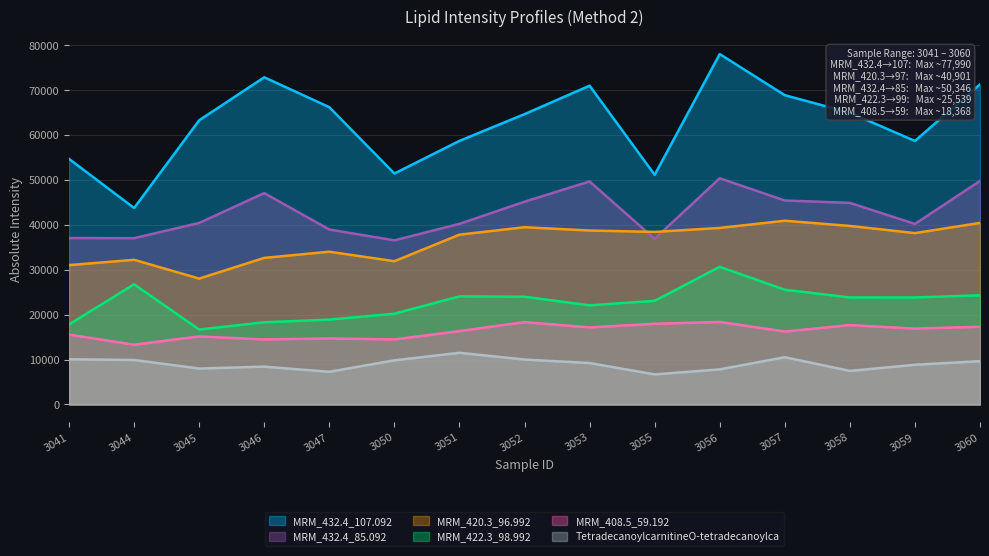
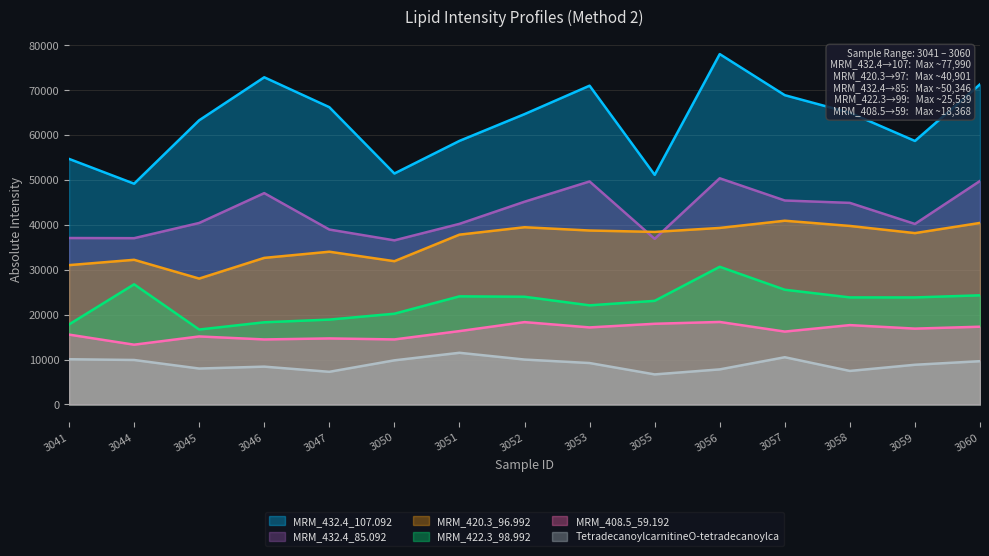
MRM_432.4_107.092, 3044: 44000 -> 49000
